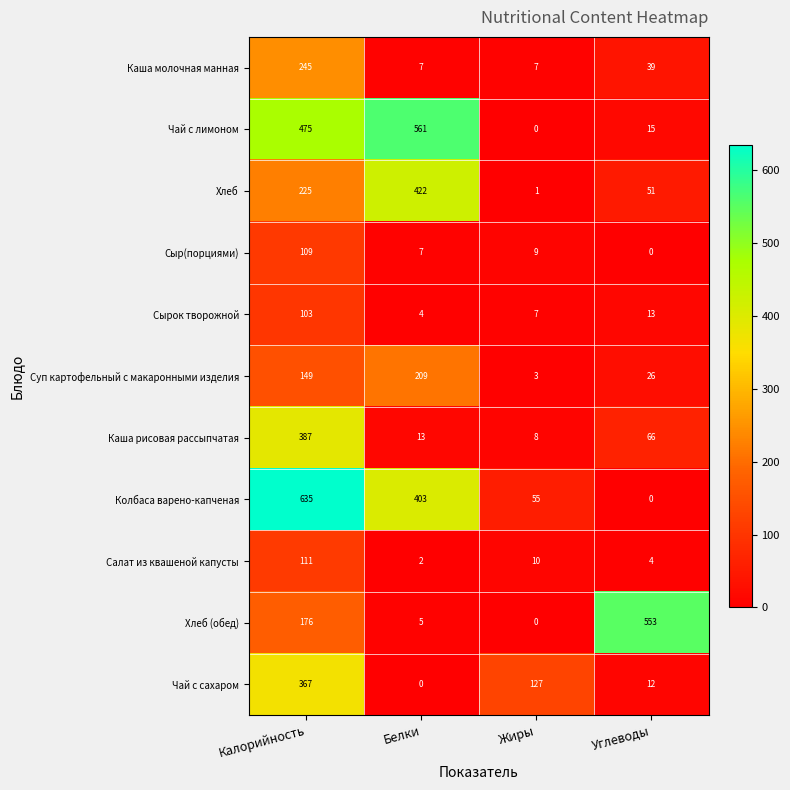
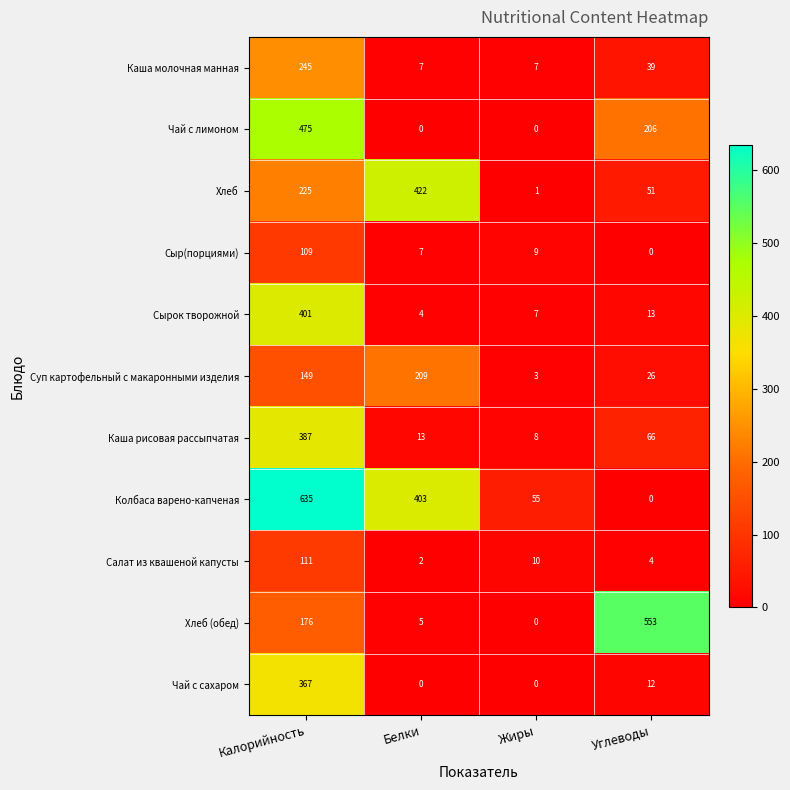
Чай с лимоном, Белки: 561 -> 0
Чай с лимоном, Углеводы: 15 -> 206
Сырок творожной, Калорийность: 103 -> 401
Чай с сахаром, Жиры: 127 -> 0
